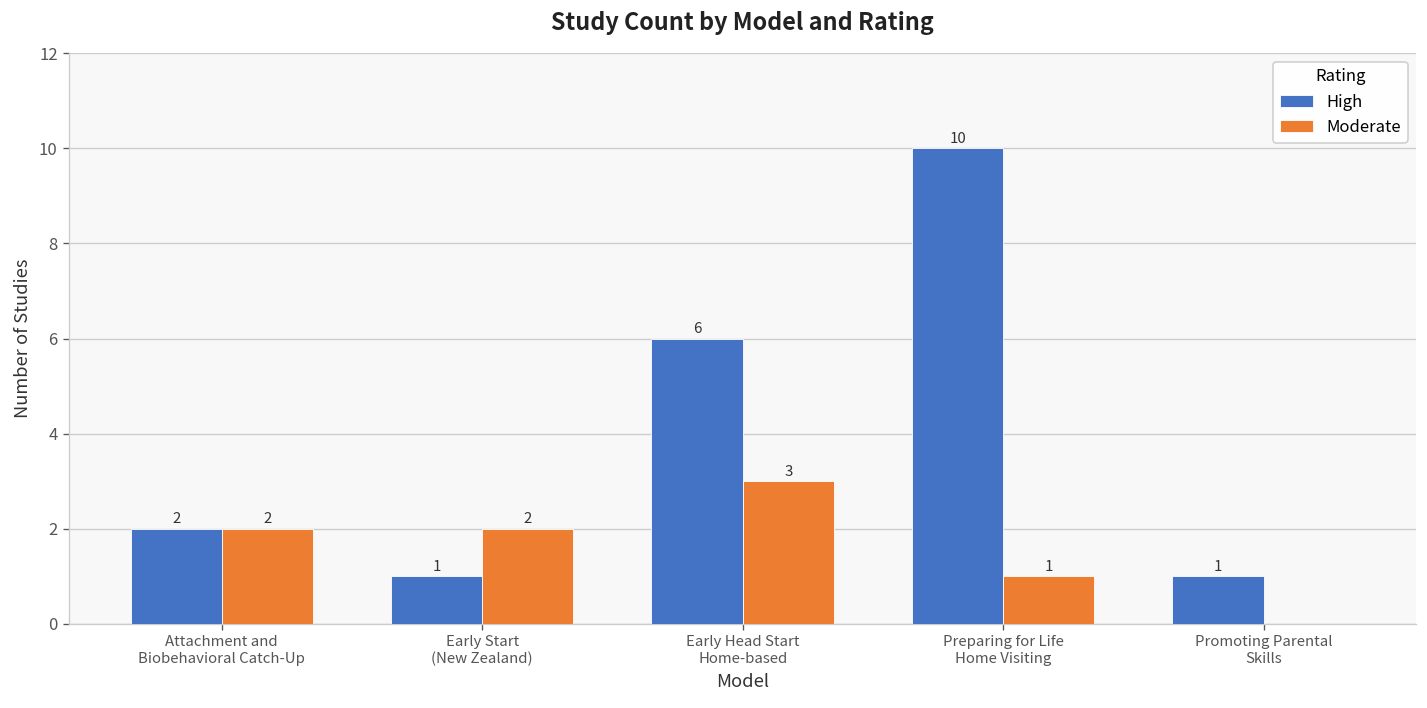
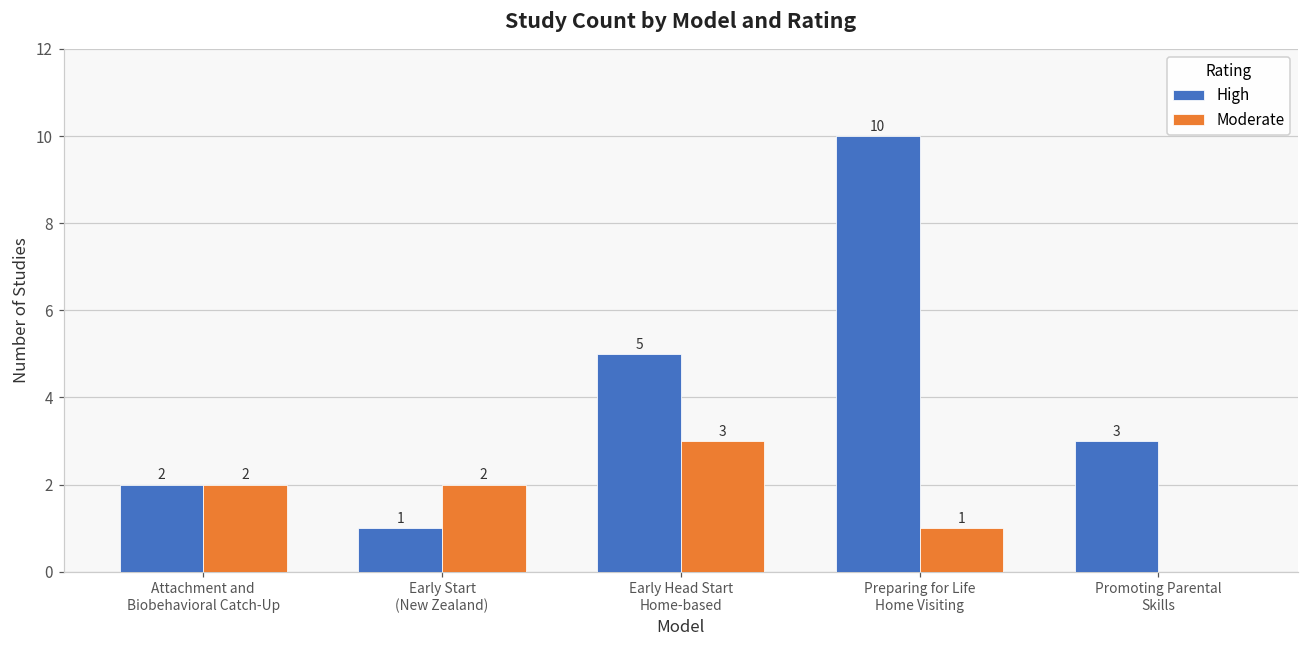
High, Early Head Start Home-based: 6 -> 5
High, Promoting Parental Skills: 1 -> 3
